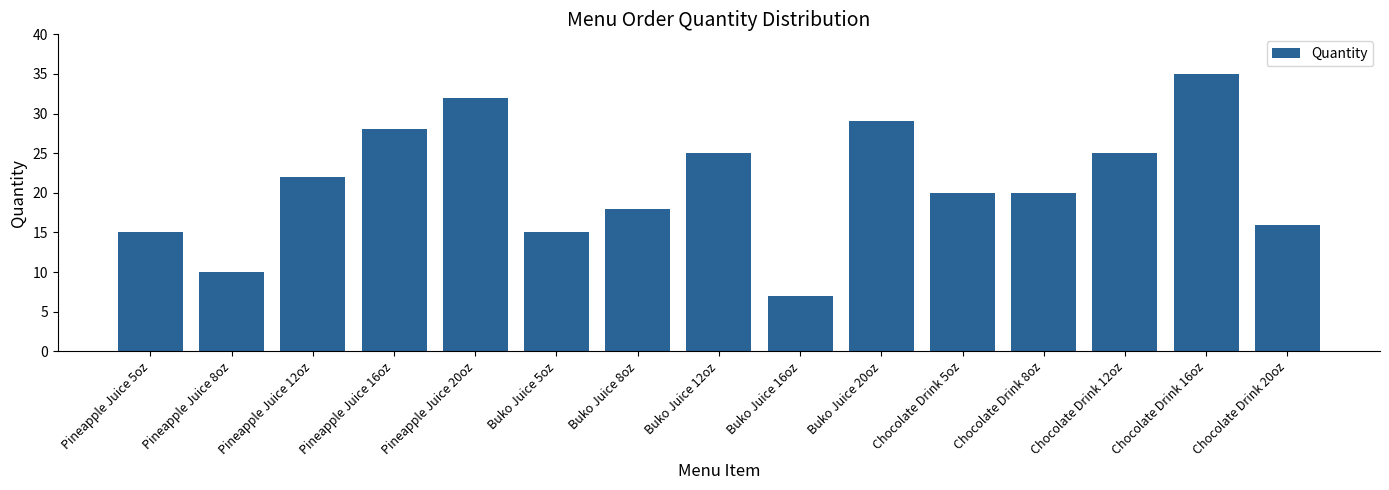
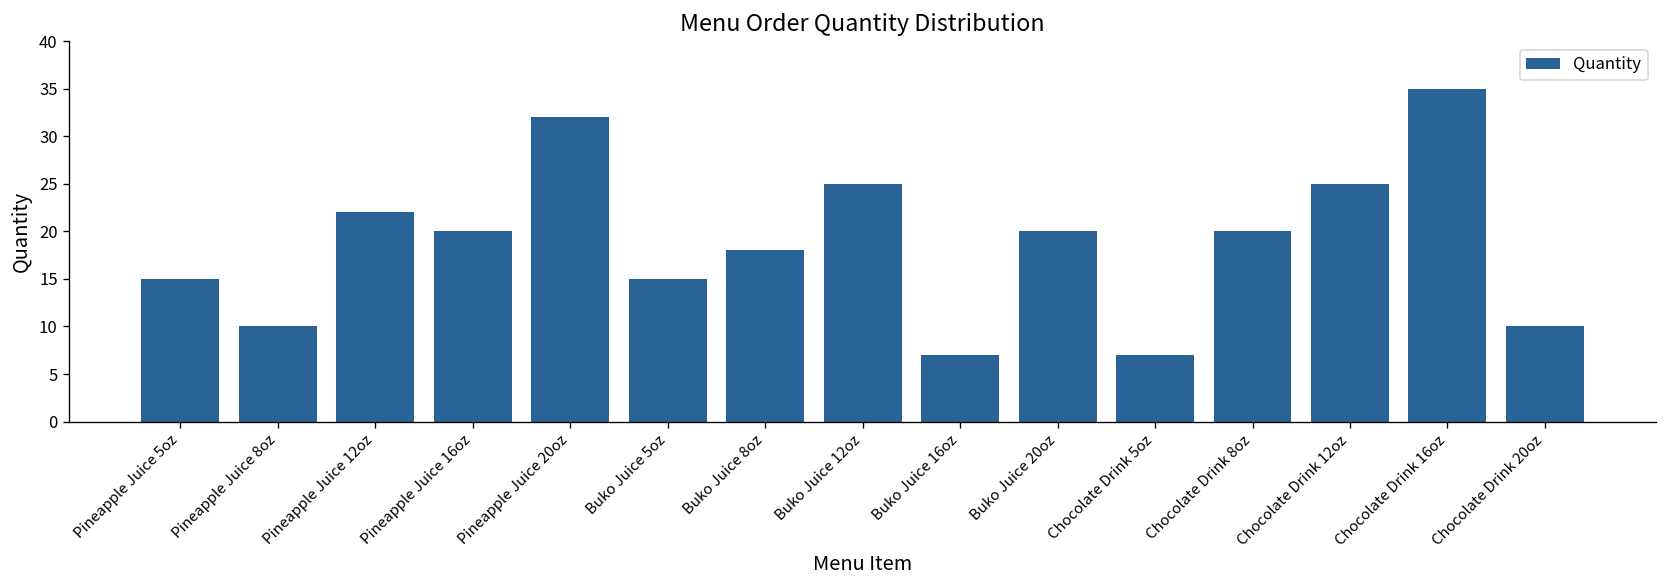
Pineapple Juice 16oz: 28 -> 20
Buko Juice 20oz: 29 -> 20
Chocolate Drink 5oz: 20 -> 7
Chocolate Drink 20oz: 16 -> 10
